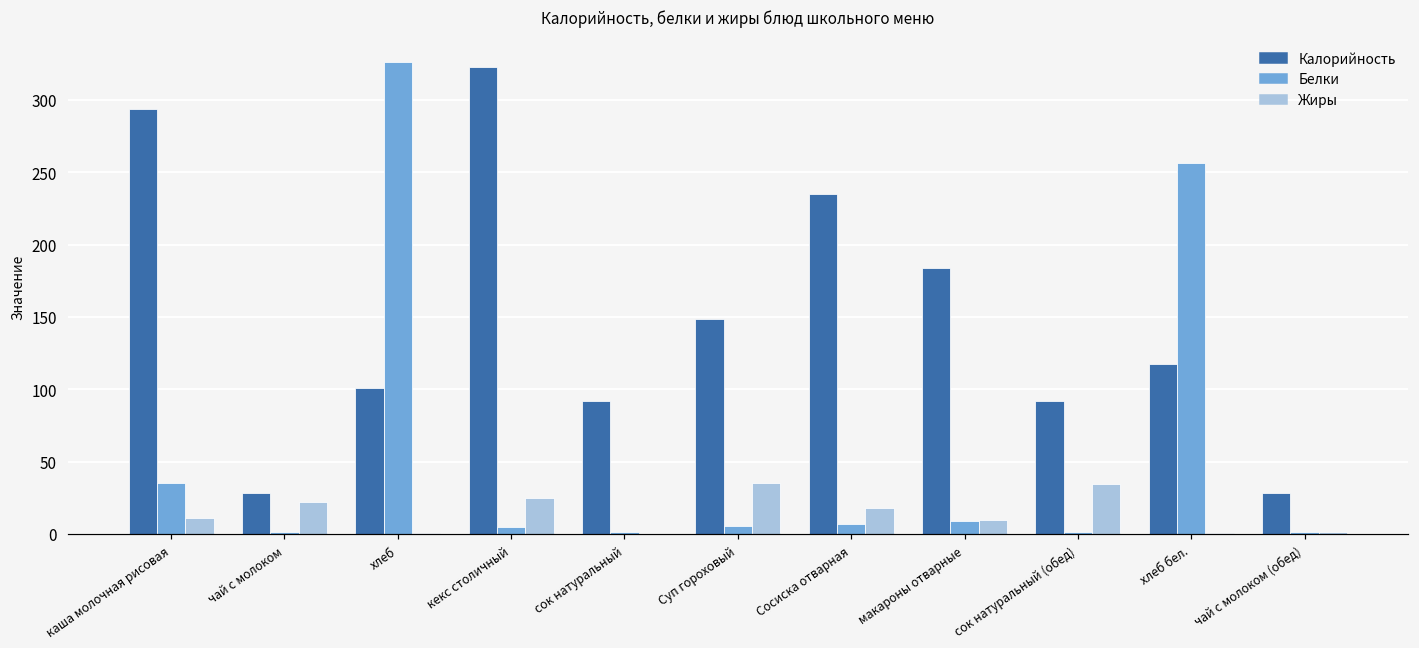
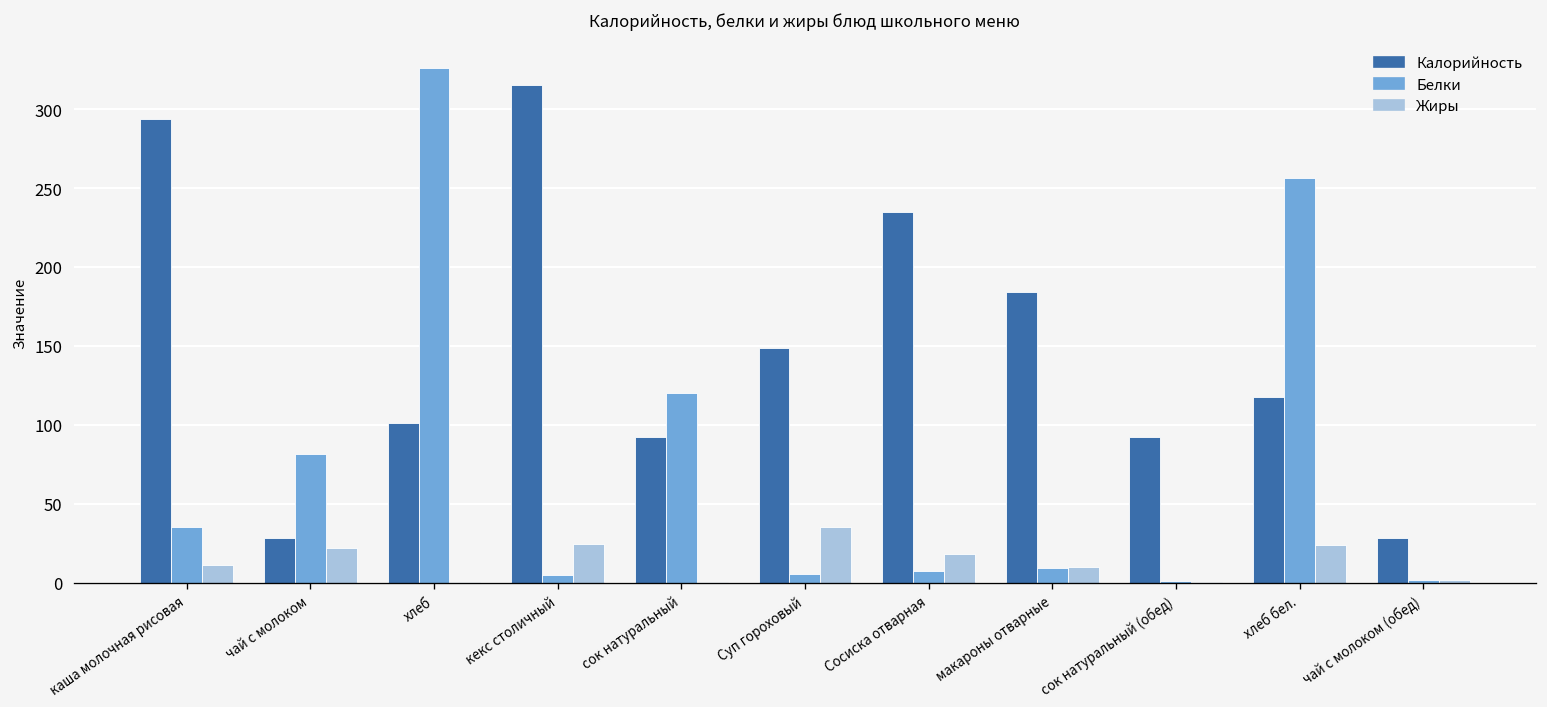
Белки, чай с молоком: 2 -> 82
Калорийность, кекс столичный: 323 -> 315
Белки, сок натуральный: 1 -> 120
Жиры, сок натуральный (обед): 35 -> 0
Жиры, хлеб бел.: 0 -> 24
